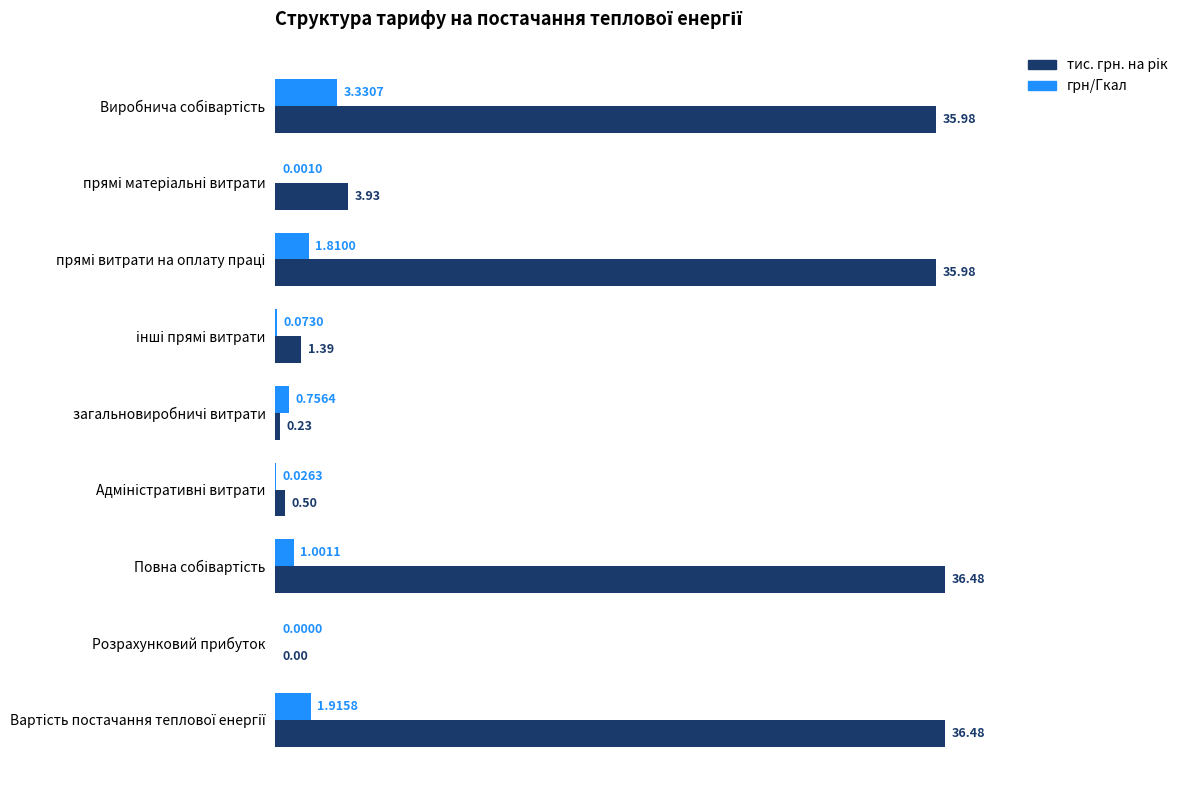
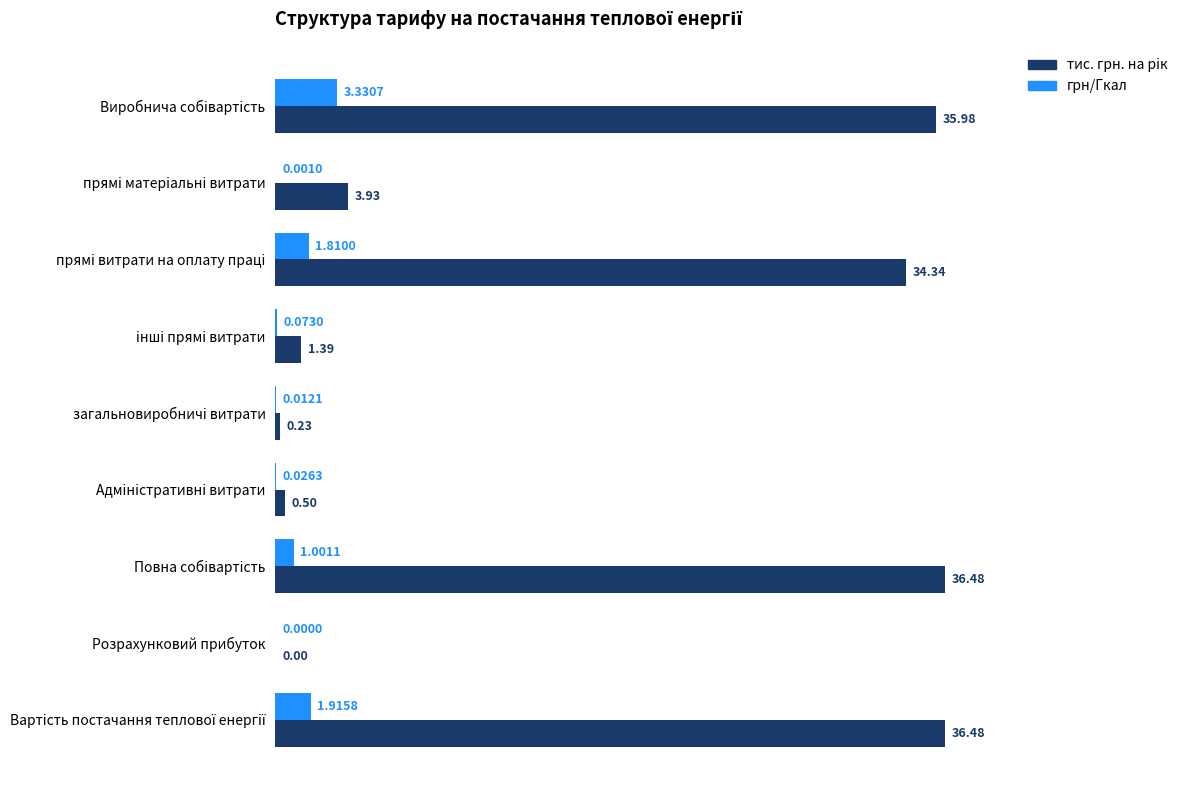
тис. грн. на рік, прямі витрати на оплату праці: 35.98 -> 34.34
грн/Гкал, загальновиробничі витрати: 0.7564 -> 0.0121
